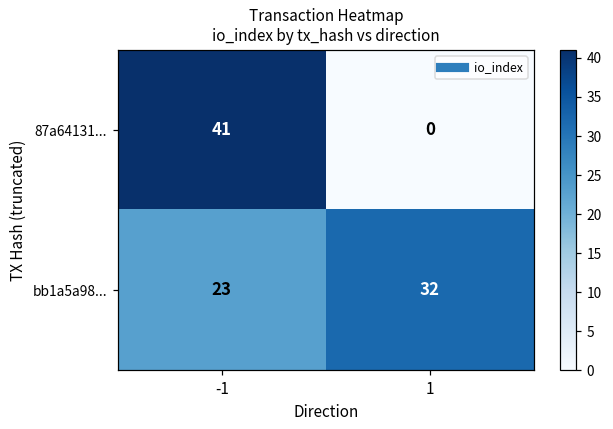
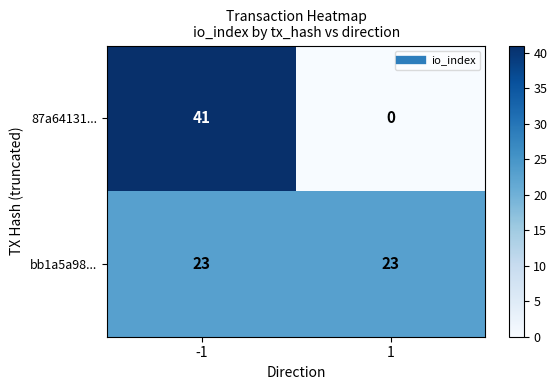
bb1a5a98..., 1: 32 -> 23
